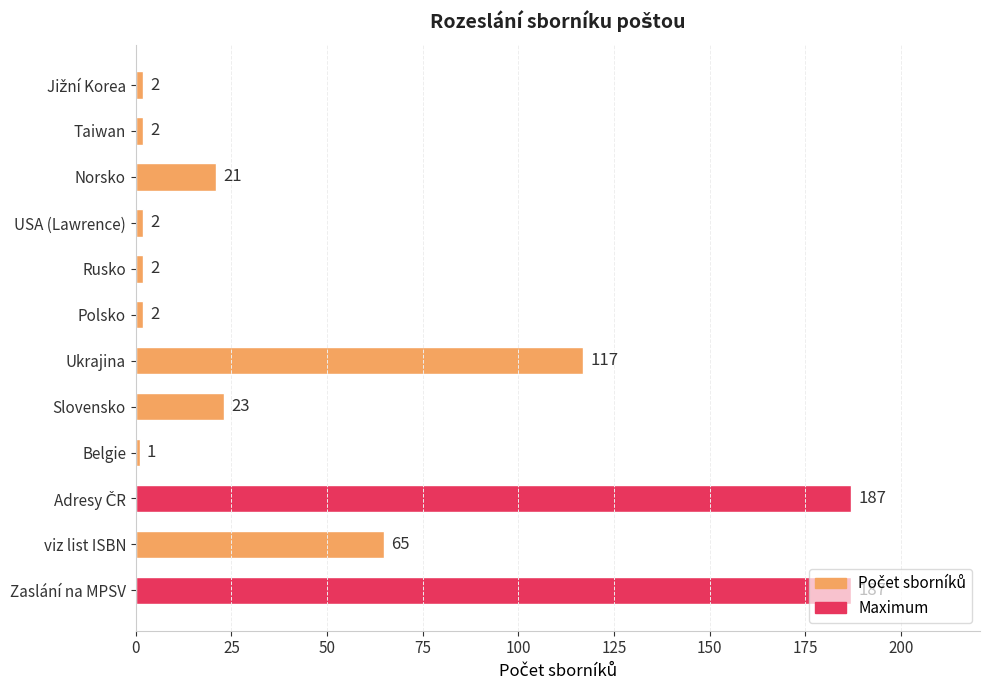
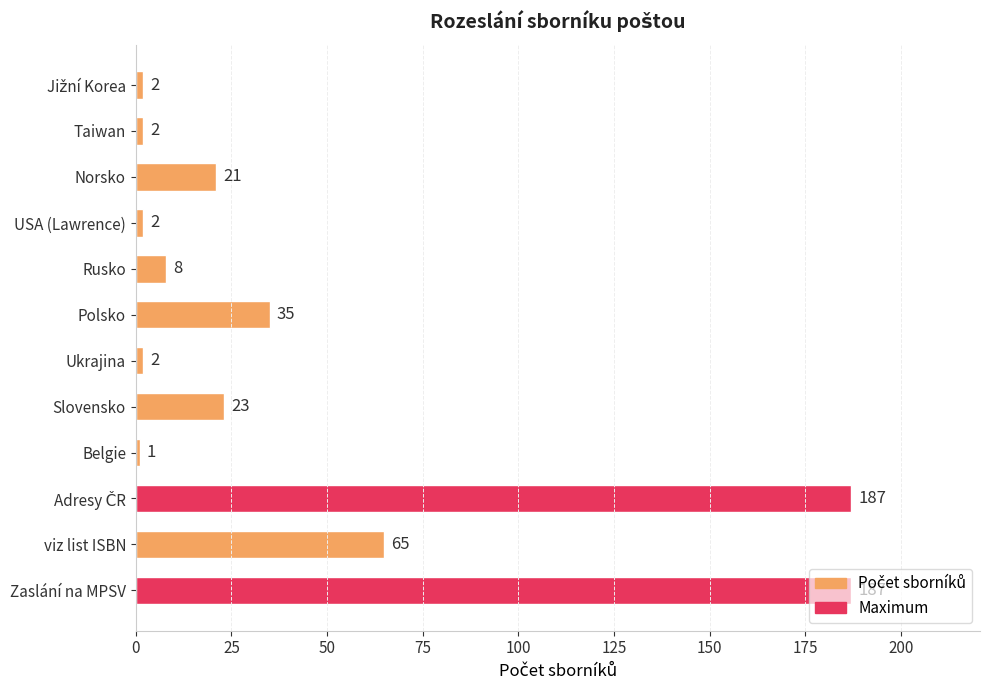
Rusko: 2 -> 8
Polsko: 2 -> 35
Ukrajina: 117 -> 2
